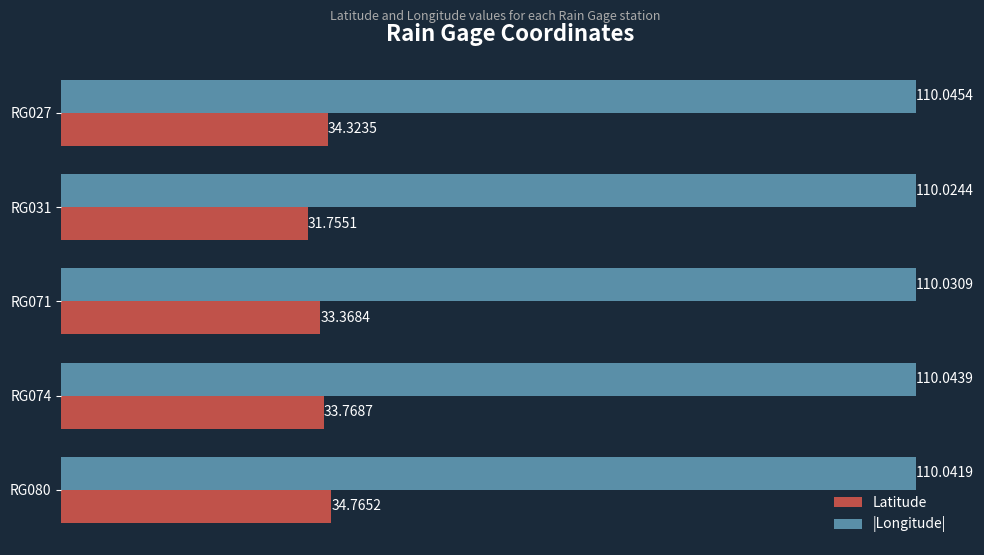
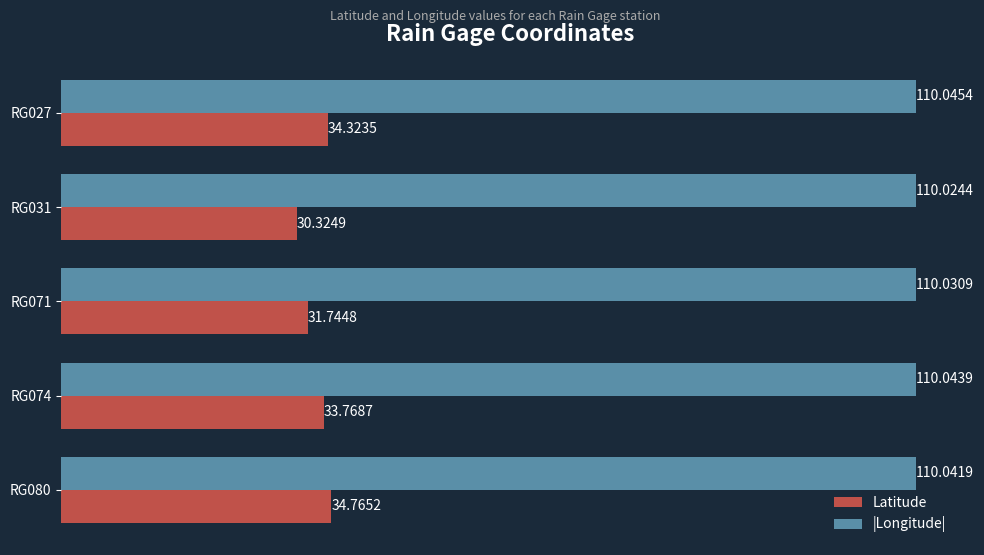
Latitude, RG031: 31.7551 -> 30.3249
Latitude, RG071: 33.3684 -> 31.7448
